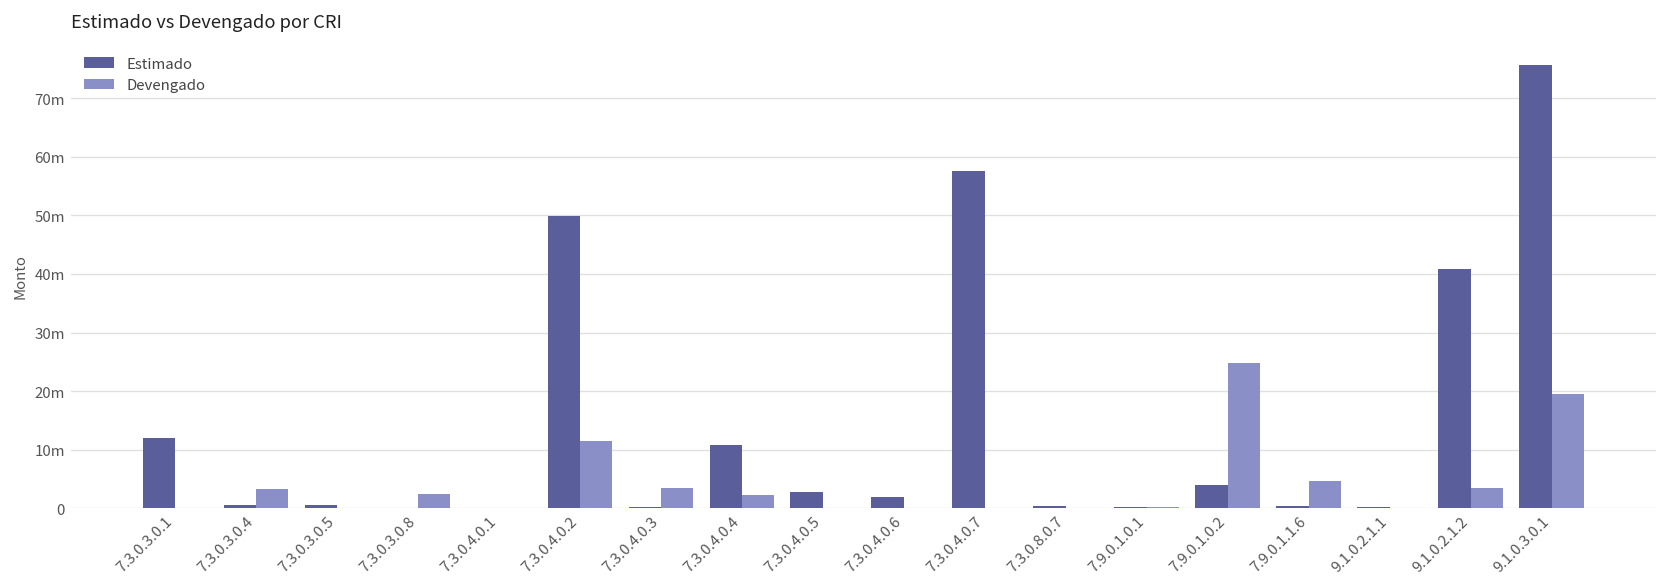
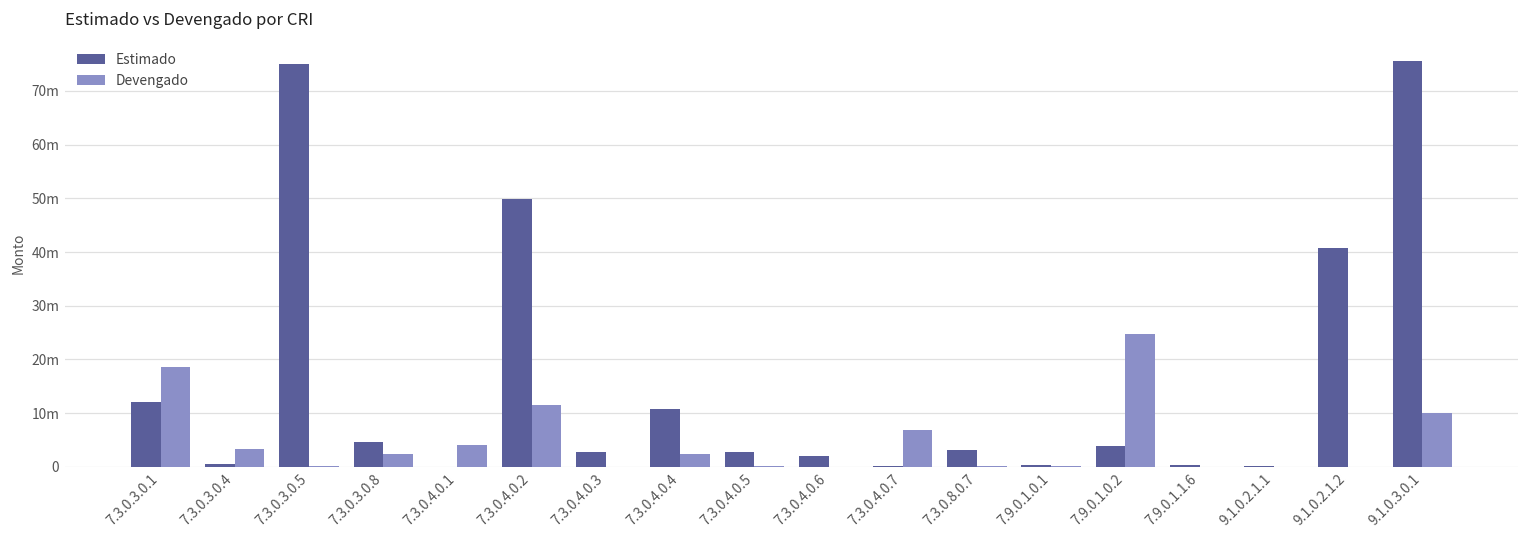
Devengado, 7.3.0.3.0.1: 0m -> 19m
Estimado, 7.3.0.3.0.5: 1m -> 75m
Estimado, 7.3.0.3.0.8: 0m -> 5m
Devengado, 7.3.0.4.0.1: 0m -> 4m
Estimado, 7.3.0.4.0.3: 0m -> 3m
Devengado, 7.3.0.4.0.3: 3m -> 0m
Estimado, 7.3.0.4.0.7: 58m -> 0m
Devengado, 7.3.0.4.0.7: 0m -> 7m
Estimado, 7.3.0.8.0.7: 0m -> 3m
Devengado, 7.9.0.1.1.6: 5m -> 0m
Devengado, 9.1.0.2.1.2: 3m -> 0m
Devengado, 9.1.0.3.0.1: 20m -> 10m
